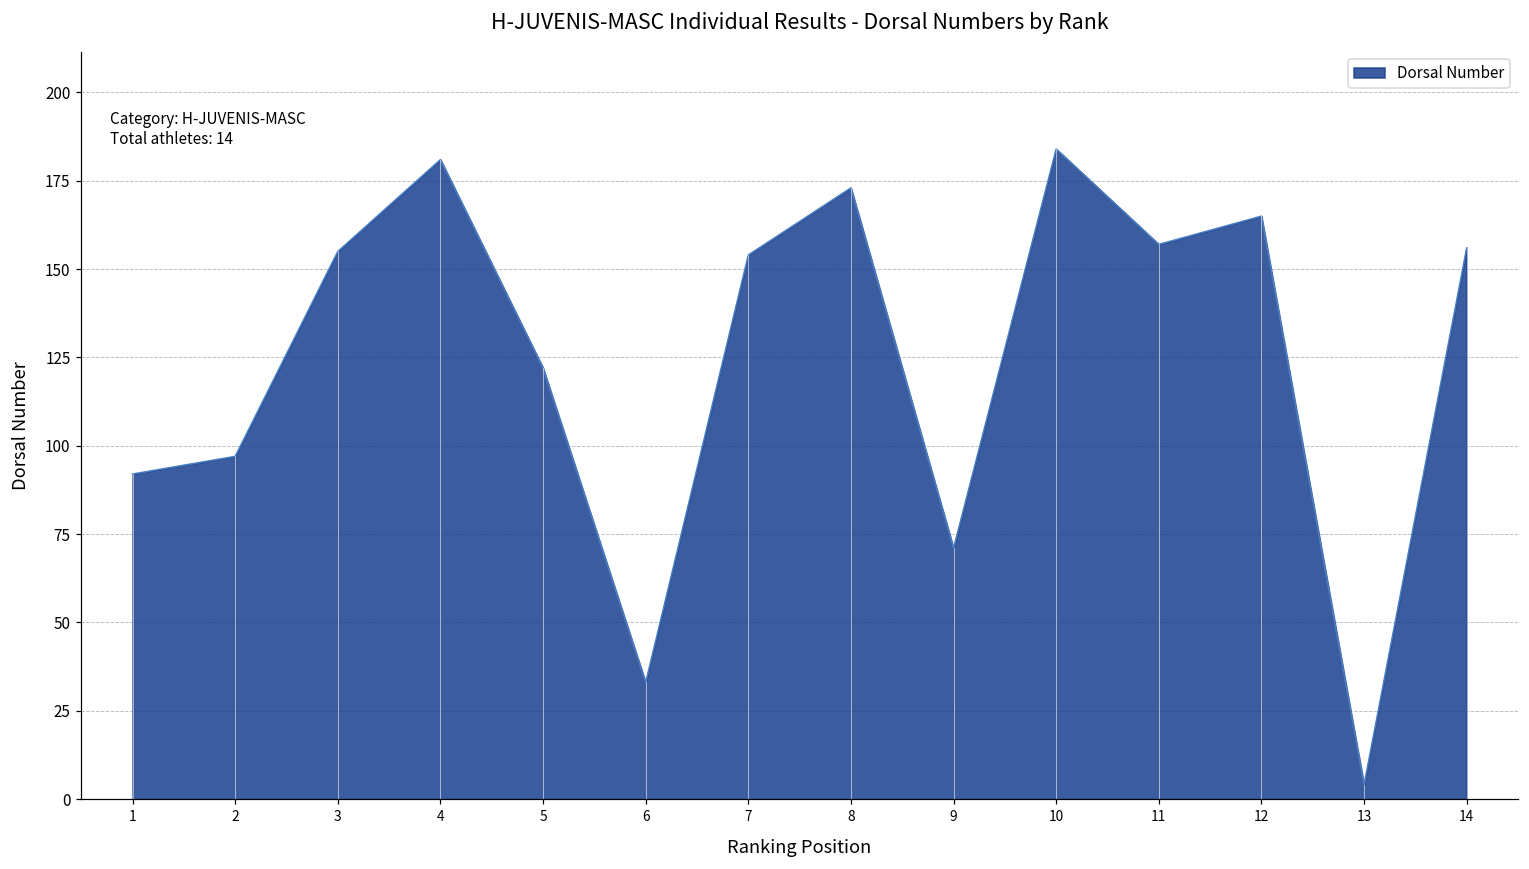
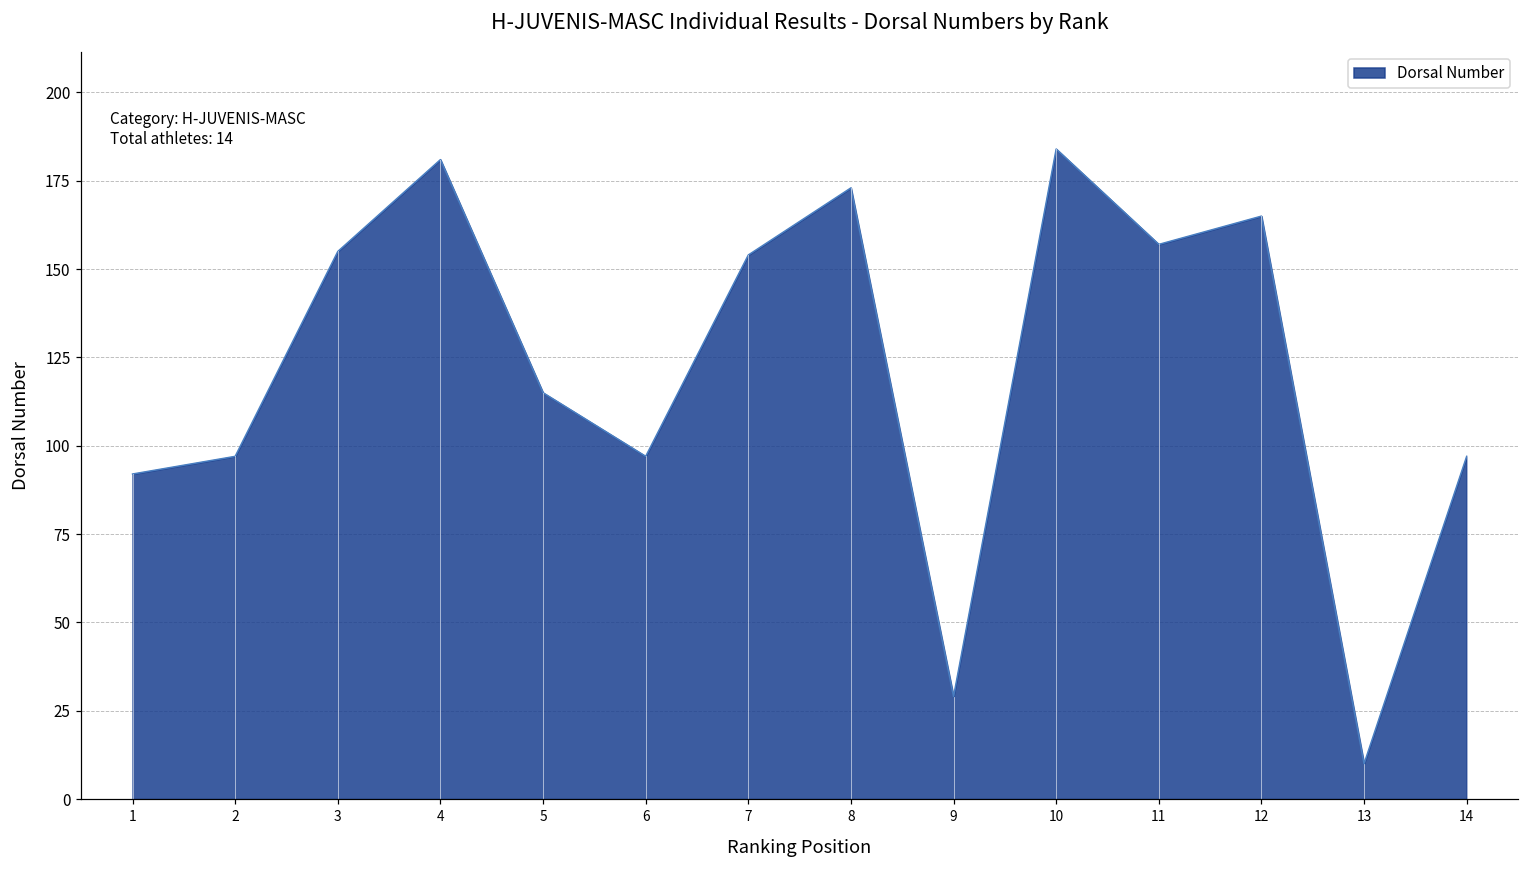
Dorsal Number, 5: 122 -> 115
Dorsal Number, 6: 33 -> 97
Dorsal Number, 9: 71 -> 29
Dorsal Number, 13: 4 -> 10
Dorsal Number, 14: 156 -> 97
